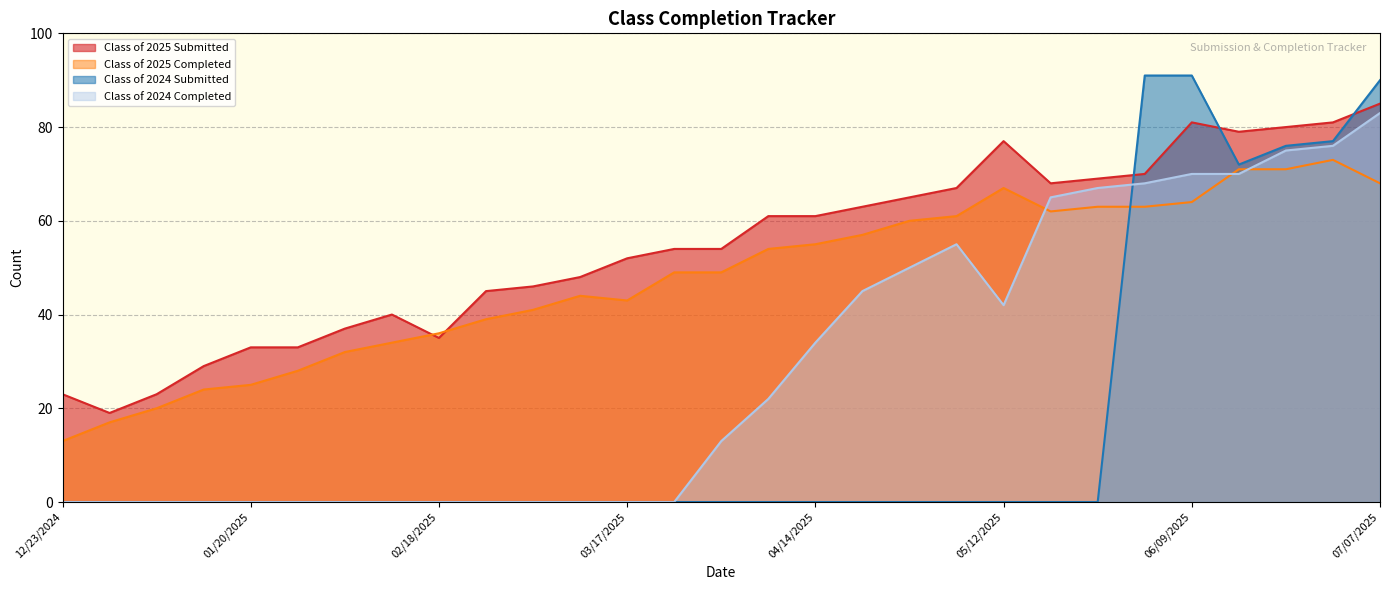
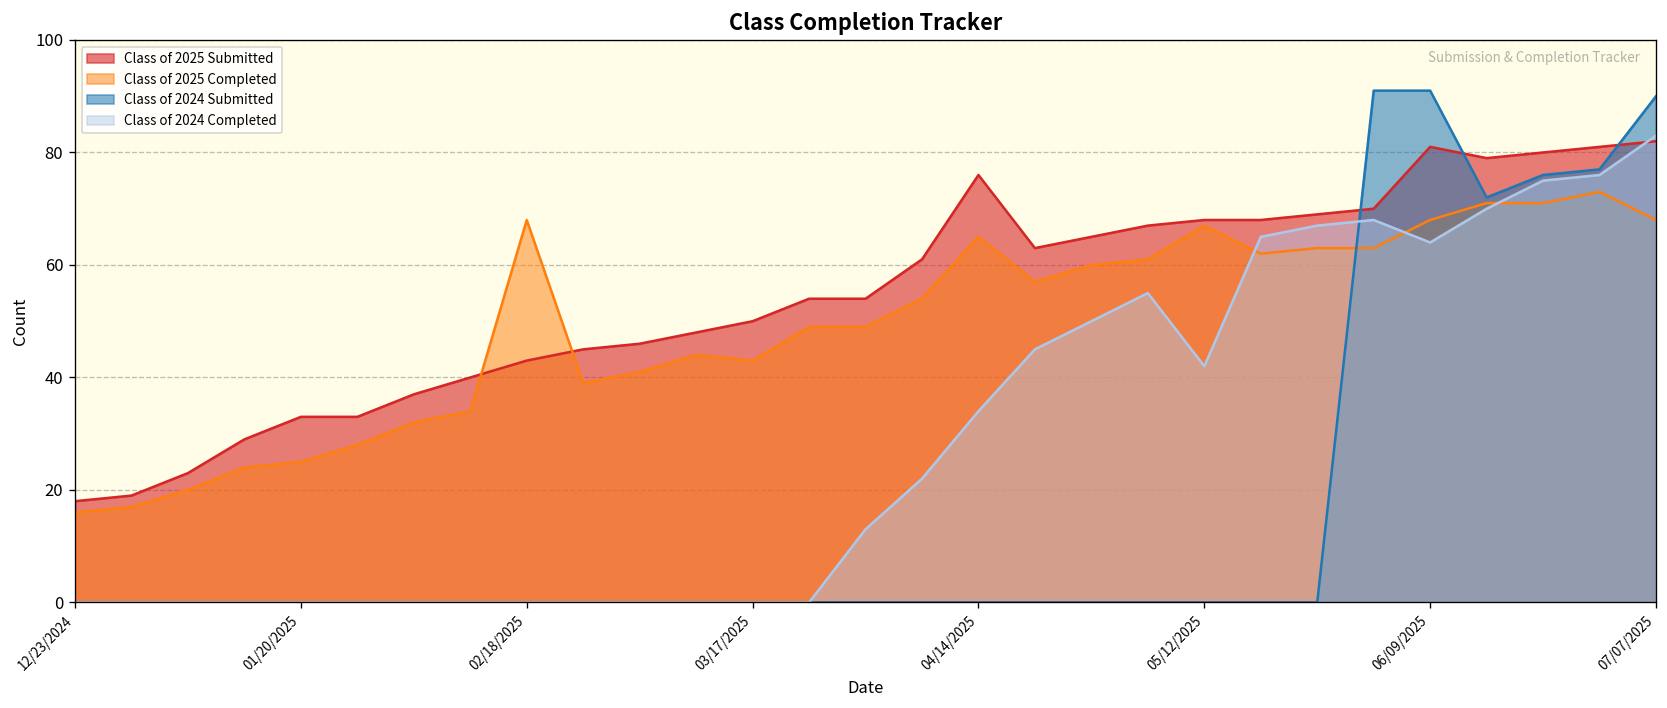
Class of 2025 Submitted, 12/23/2024: 23 -> 18
Class of 2025 Completed, 12/23/2024: 13 -> 16
Class of 2025 Submitted, 02/18/2025: 35 -> 43
Class of 2025 Completed, 02/18/2025: 36 -> 68
Class of 2025 Submitted, 03/17/2025: 52 -> 50
Class of 2025 Submitted, 04/14/2025: 61 -> 76
Class of 2025 Completed, 04/14/2025: 55 -> 65
Class of 2025 Submitted, 05/12/2025: 77 -> 68
Class of 2025 Completed, 06/09/2025: 64 -> 68
Class of 2024 Completed, 06/09/2025: 70 -> 64
Class of 2025 Submitted, 07/07/2025: 85 -> 82
